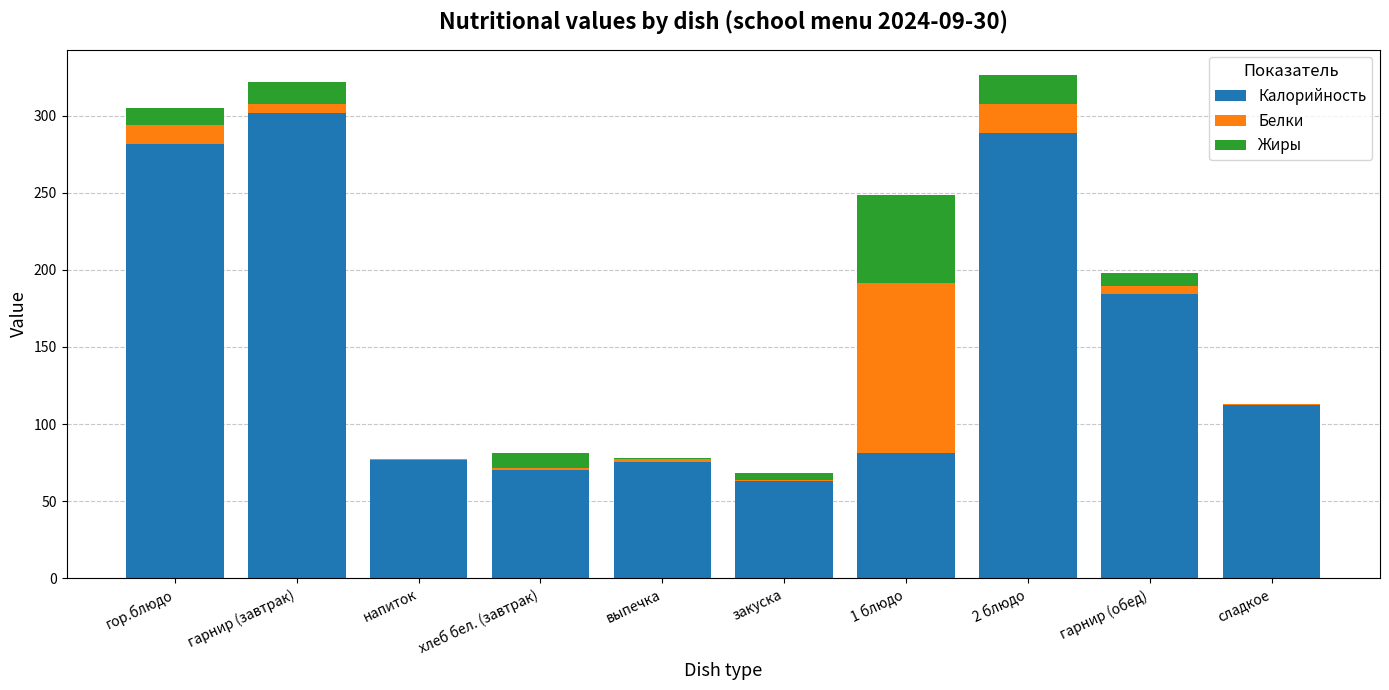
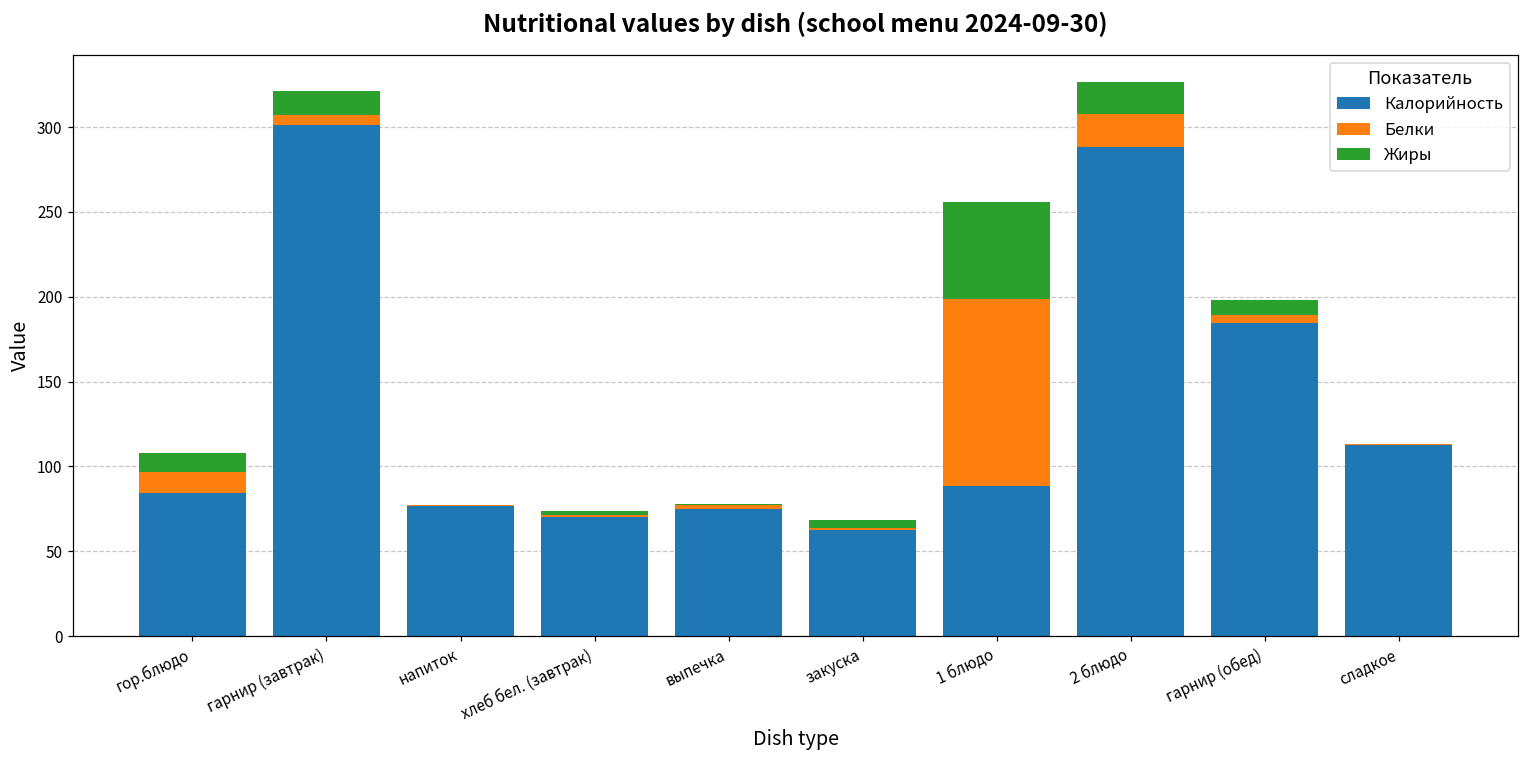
Калорийность, гор.блюдо: 282 -> 85
Жиры, хлеб бел. (завтрак): 10 -> 3
Калорийность, 1 блюдо: 81 -> 88
